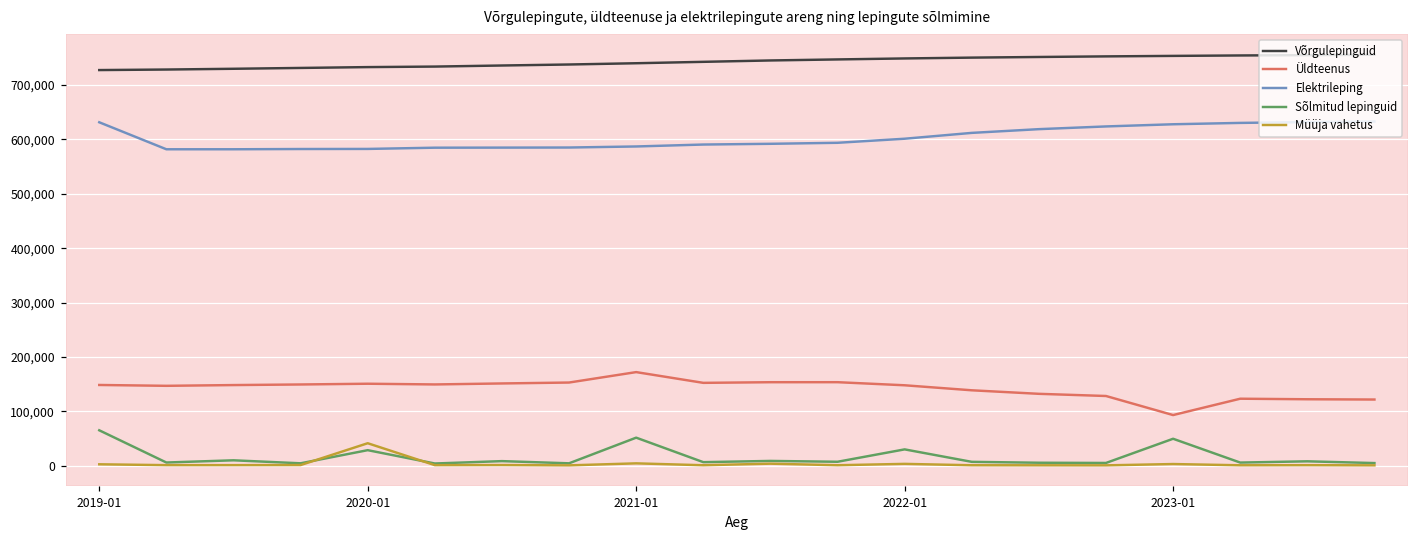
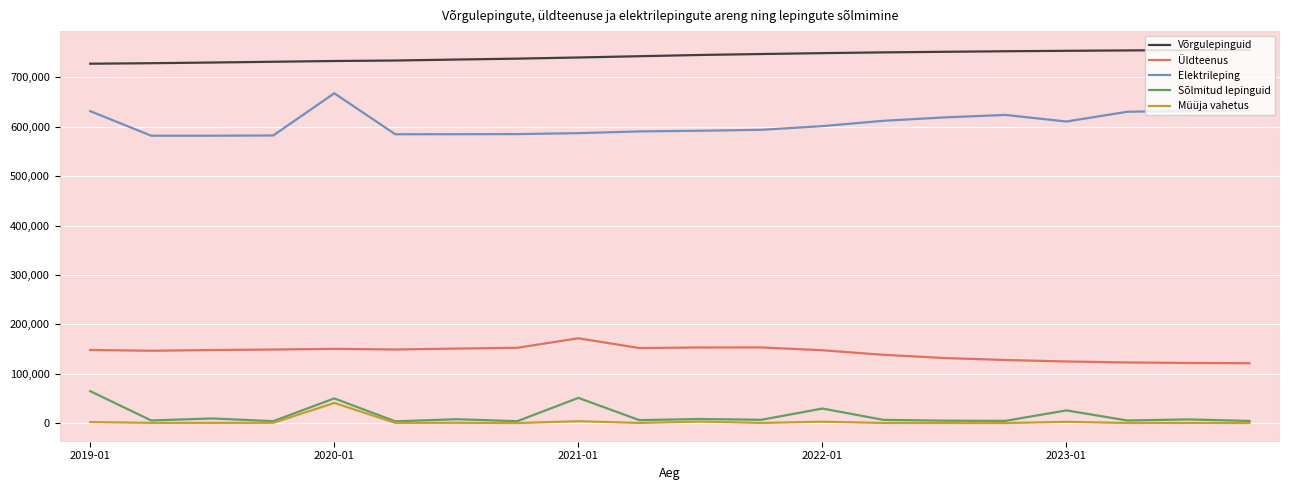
Elektrileping, 2020-01: 580,000 -> 670,000
Sõlmitud lepinguid, 2020-01: 30,000 -> 50,000
Üldteenus, 2023-01: 90,000 -> 130,000
Elektrileping, 2023-01: 630,000 -> 610,000
Sõlmitud lepinguid, 2023-01: 50,000 -> 30,000
